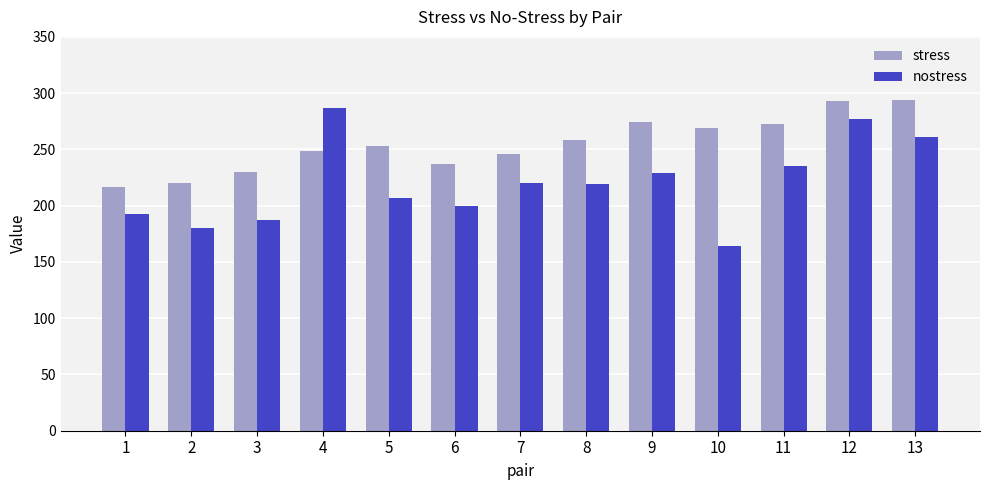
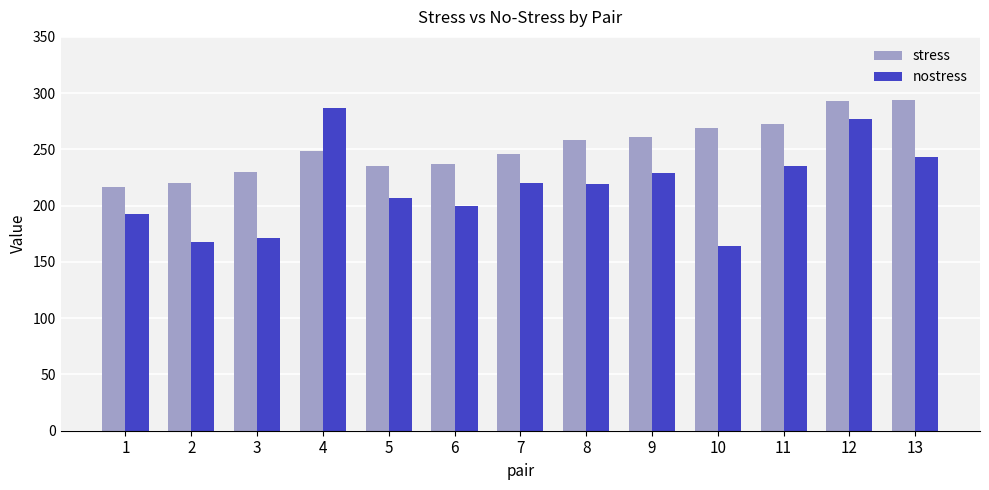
nostress, 2: 180 -> 168
nostress, 3: 187 -> 171
stress, 5: 253 -> 235
stress, 9: 274 -> 261
nostress, 13: 261 -> 243
